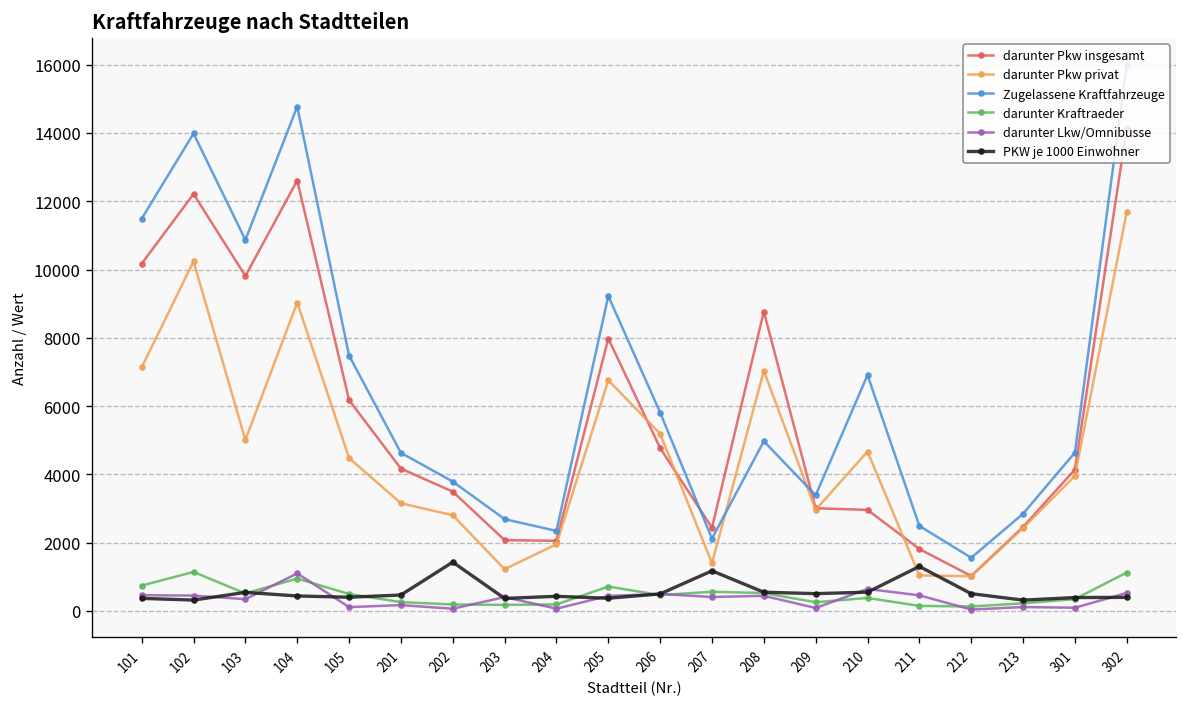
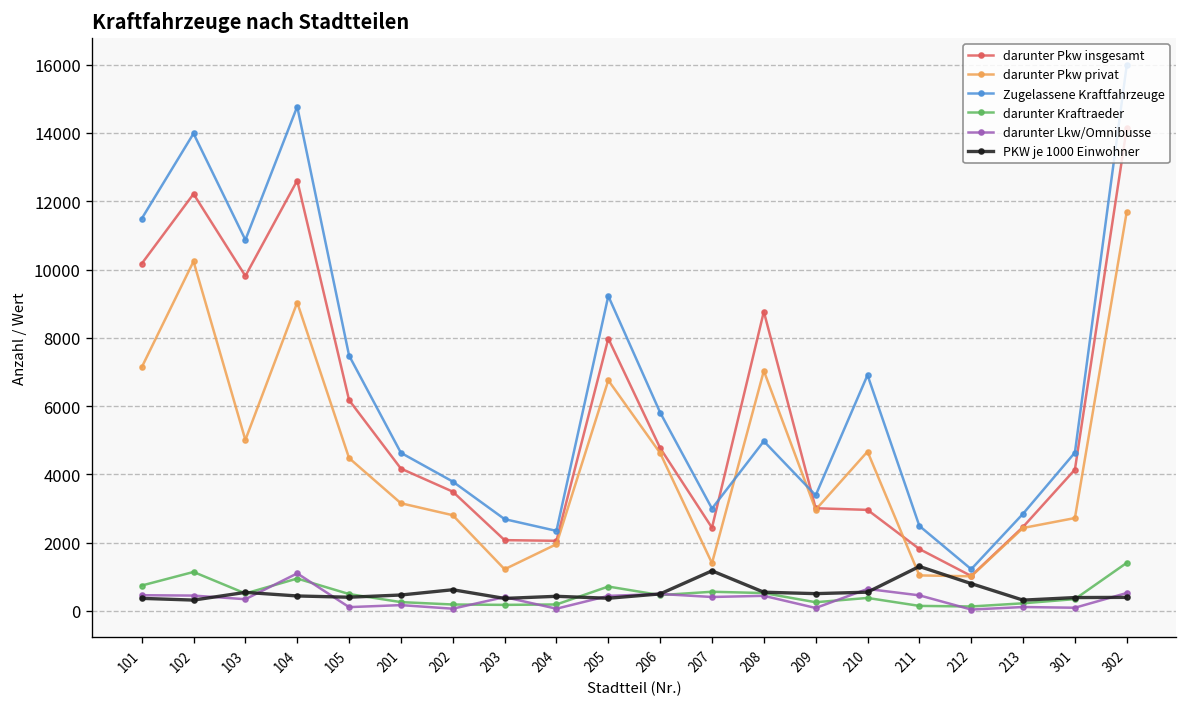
PKW je 1000 Einwohner, 202: 1400 -> 600
darunter Pkw privat, 206: 5200 -> 4600
Zugelassene Kraftfahrzeuge, 207: 2100 -> 3000
Zugelassene Kraftfahrzeuge, 212: 1600 -> 1200
PKW je 1000 Einwohner, 212: 500 -> 800
darunter Pkw privat, 301: 4000 -> 2700
darunter Kraftraeder, 302: 1100 -> 1400
